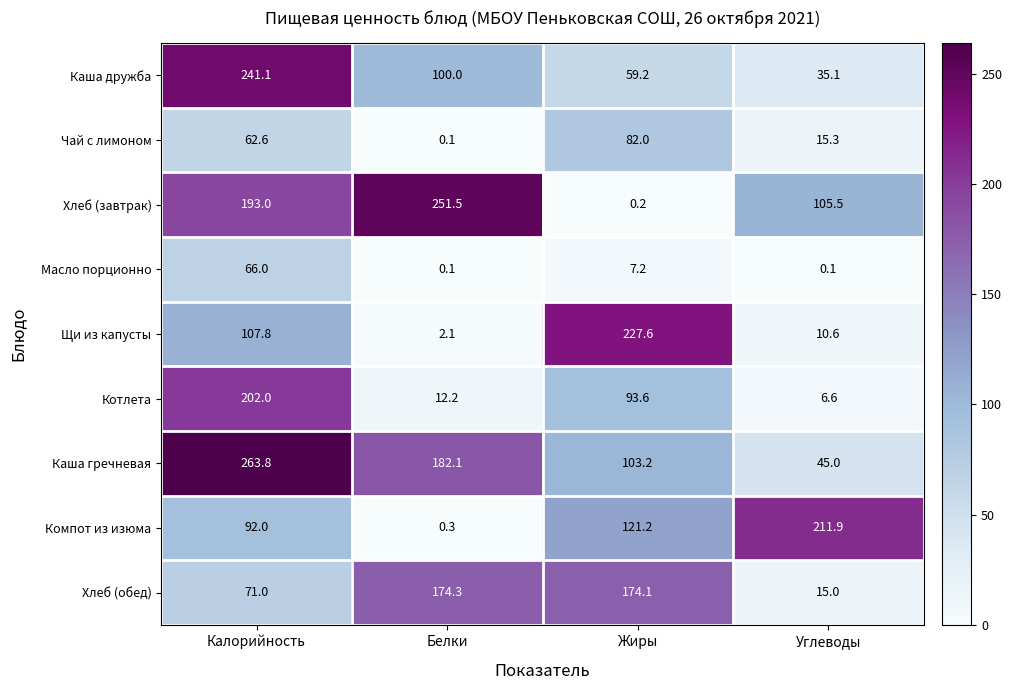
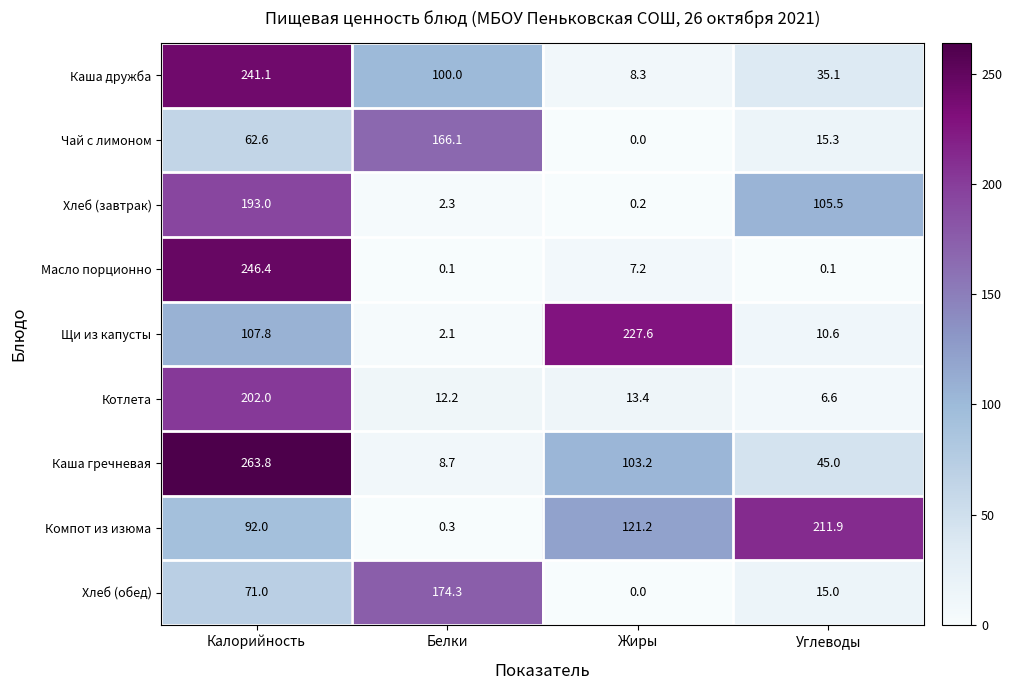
Каша дружба, Жиры: 59.2 -> 8.3
Чай с лимоном, Белки: 0.1 -> 166.1
Чай с лимоном, Жиры: 82.0 -> 0.0
Хлеб (завтрак), Белки: 251.5 -> 2.3
Масло порционно, Калорийность: 66.0 -> 246.4
Котлета, Жиры: 93.6 -> 13.4
Каша гречневая, Белки: 182.1 -> 8.7
Хлеб (обед), Жиры: 174.1 -> 0.0
